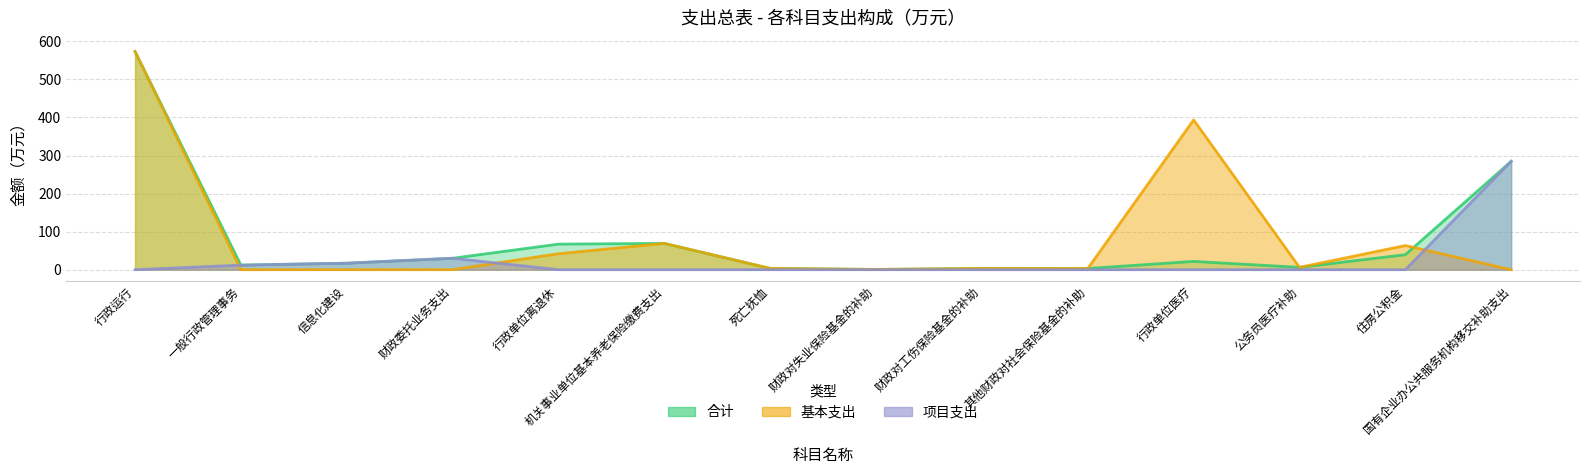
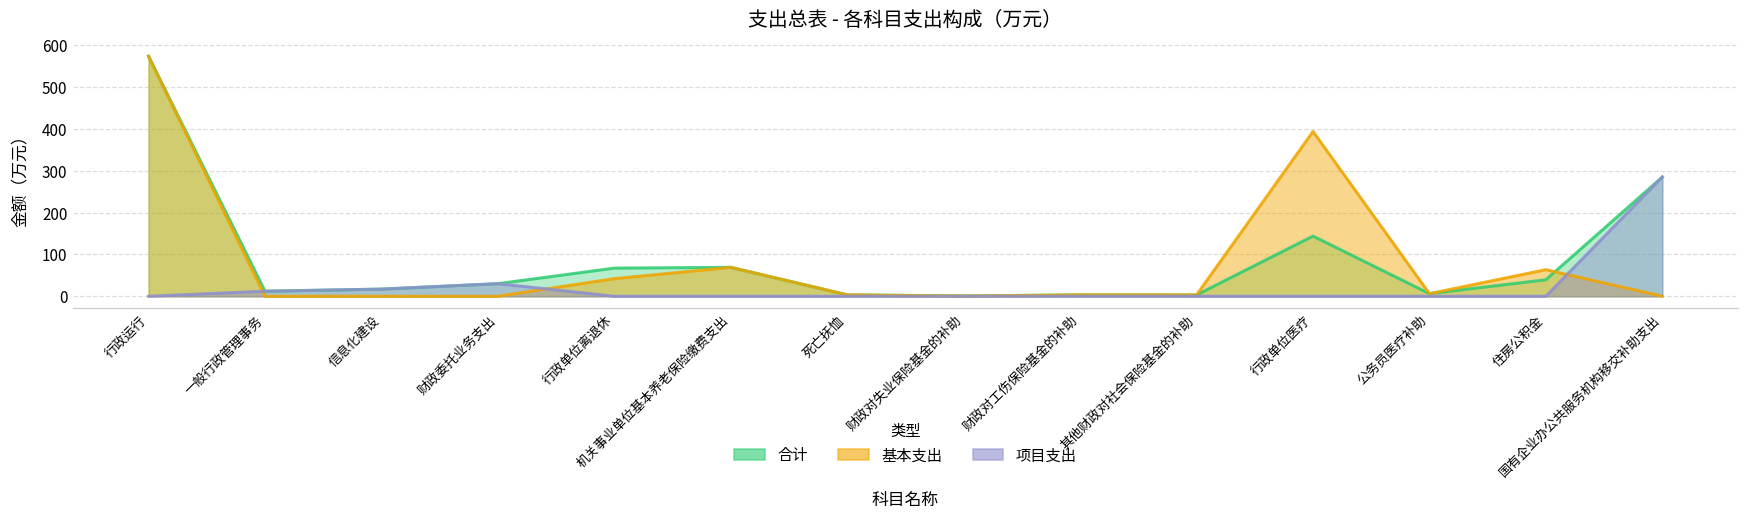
合计, 行政单位医疗: 20 -> 140
